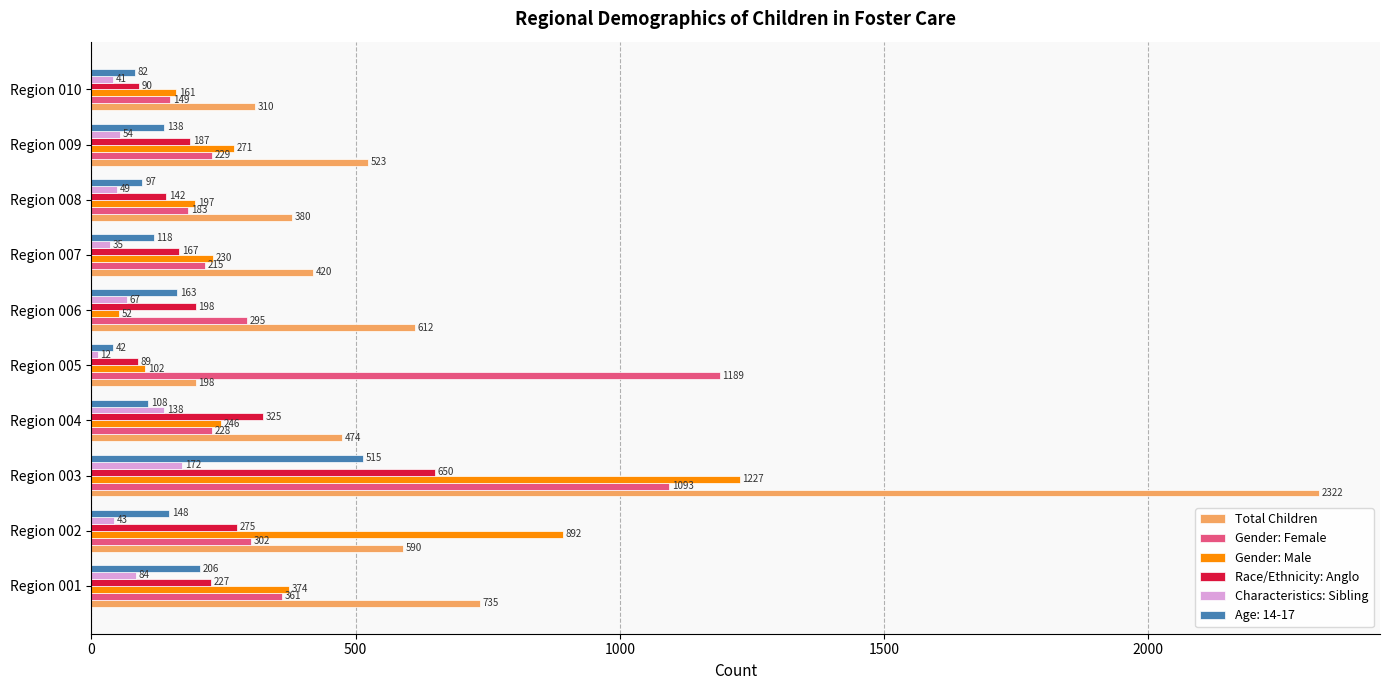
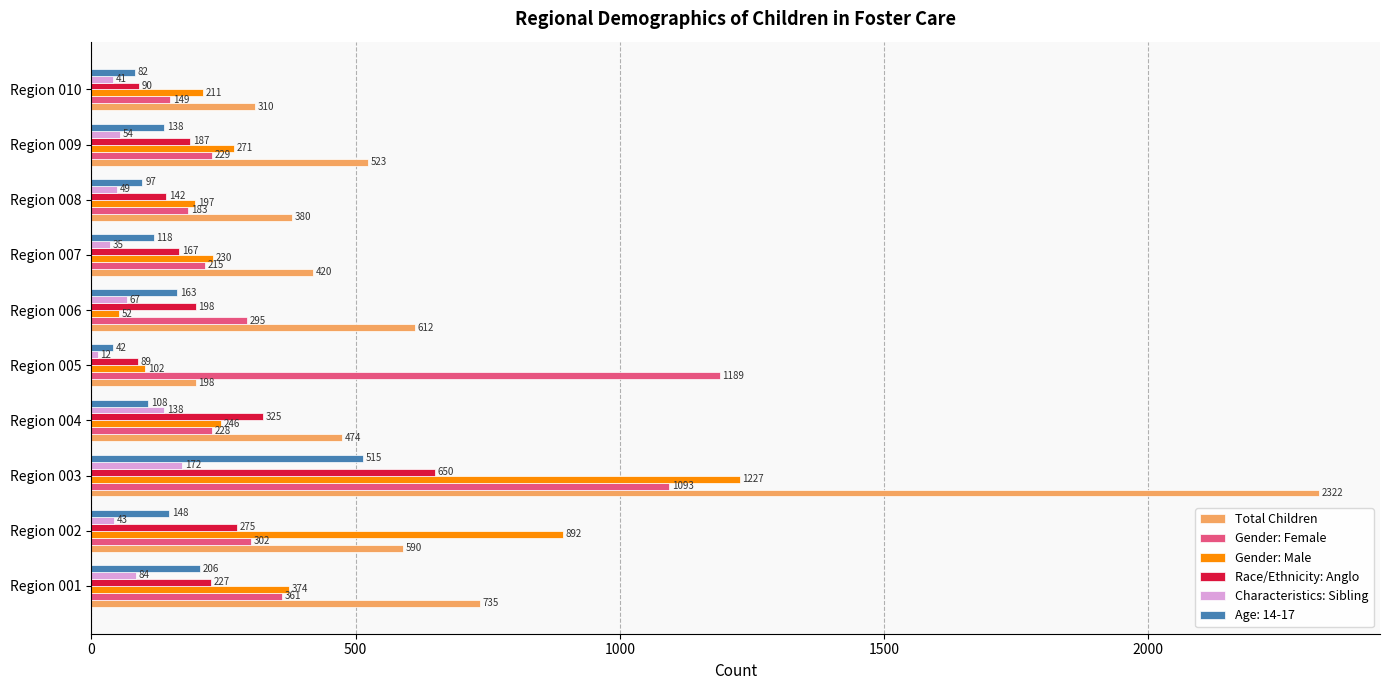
Gender: Male, Region 010: 161 -> 211
